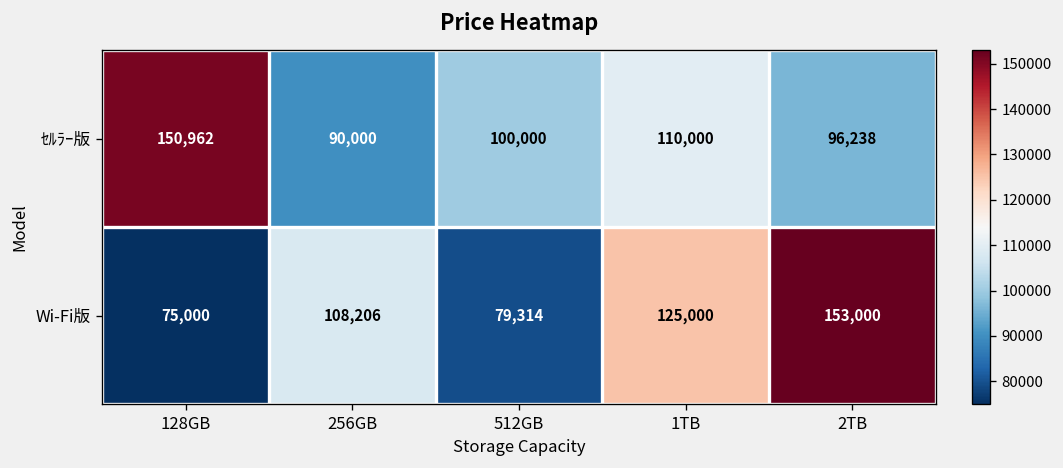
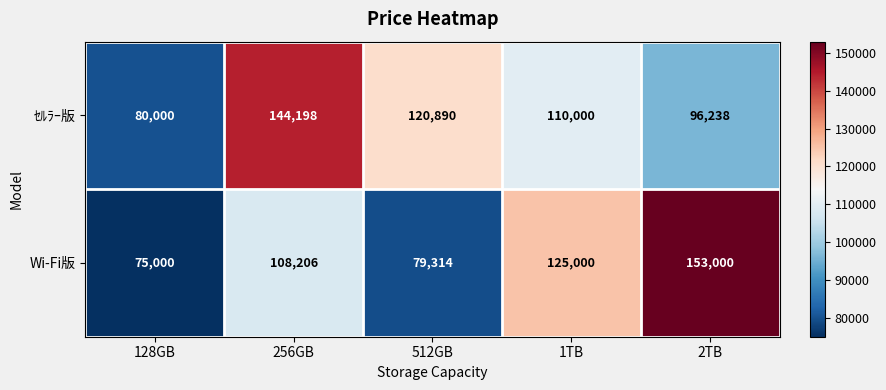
ｾﾙﾗｰ版, 128GB: 150,962 -> 80,000
ｾﾙﾗｰ版, 256GB: 90,000 -> 144,198
ｾﾙﾗｰ版, 512GB: 100,000 -> 120,890
